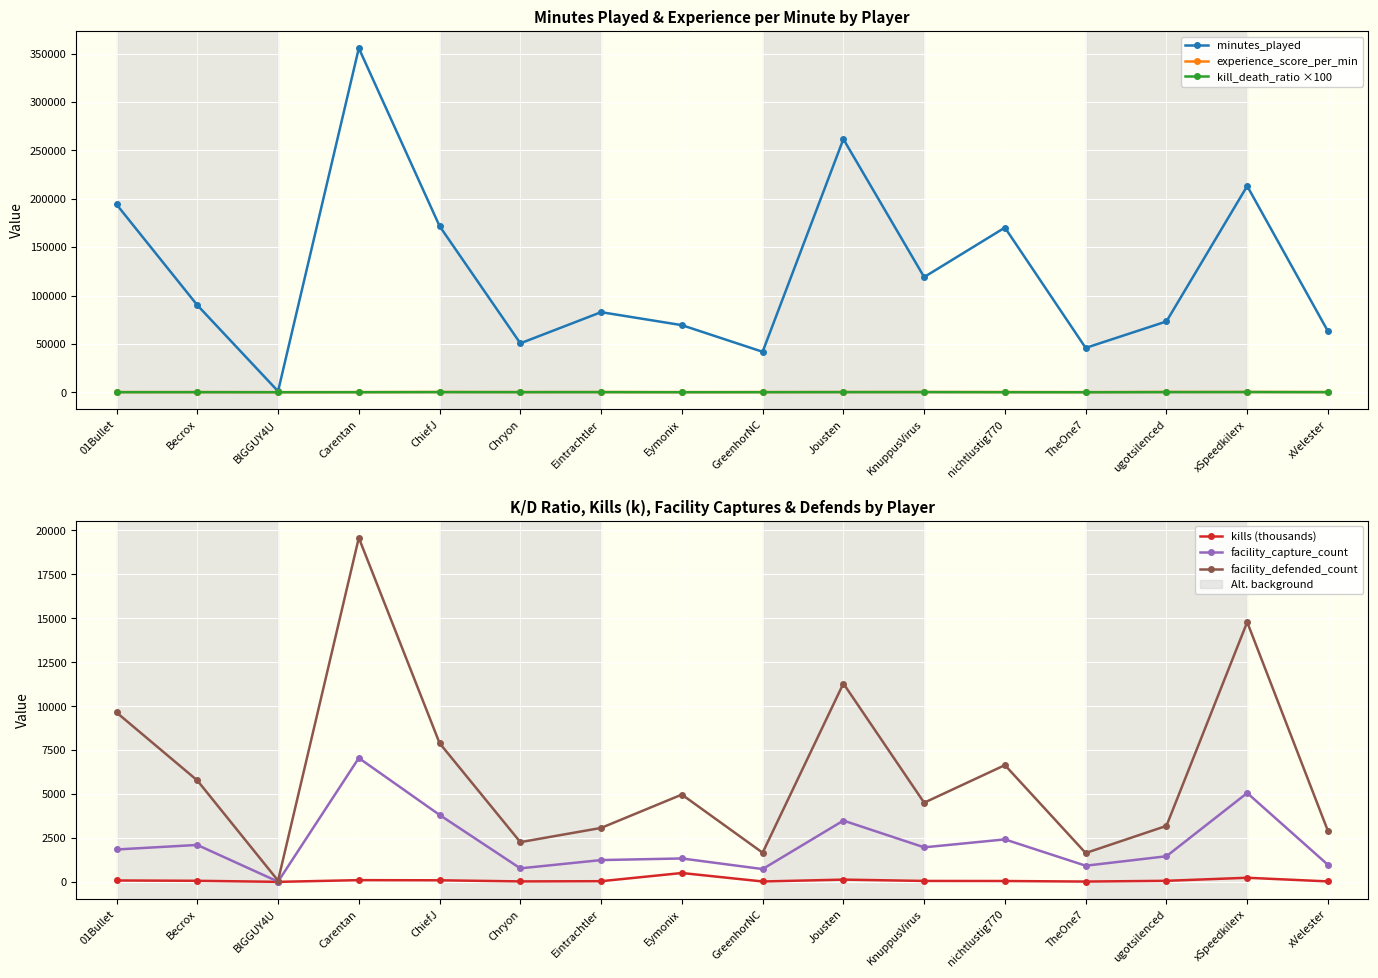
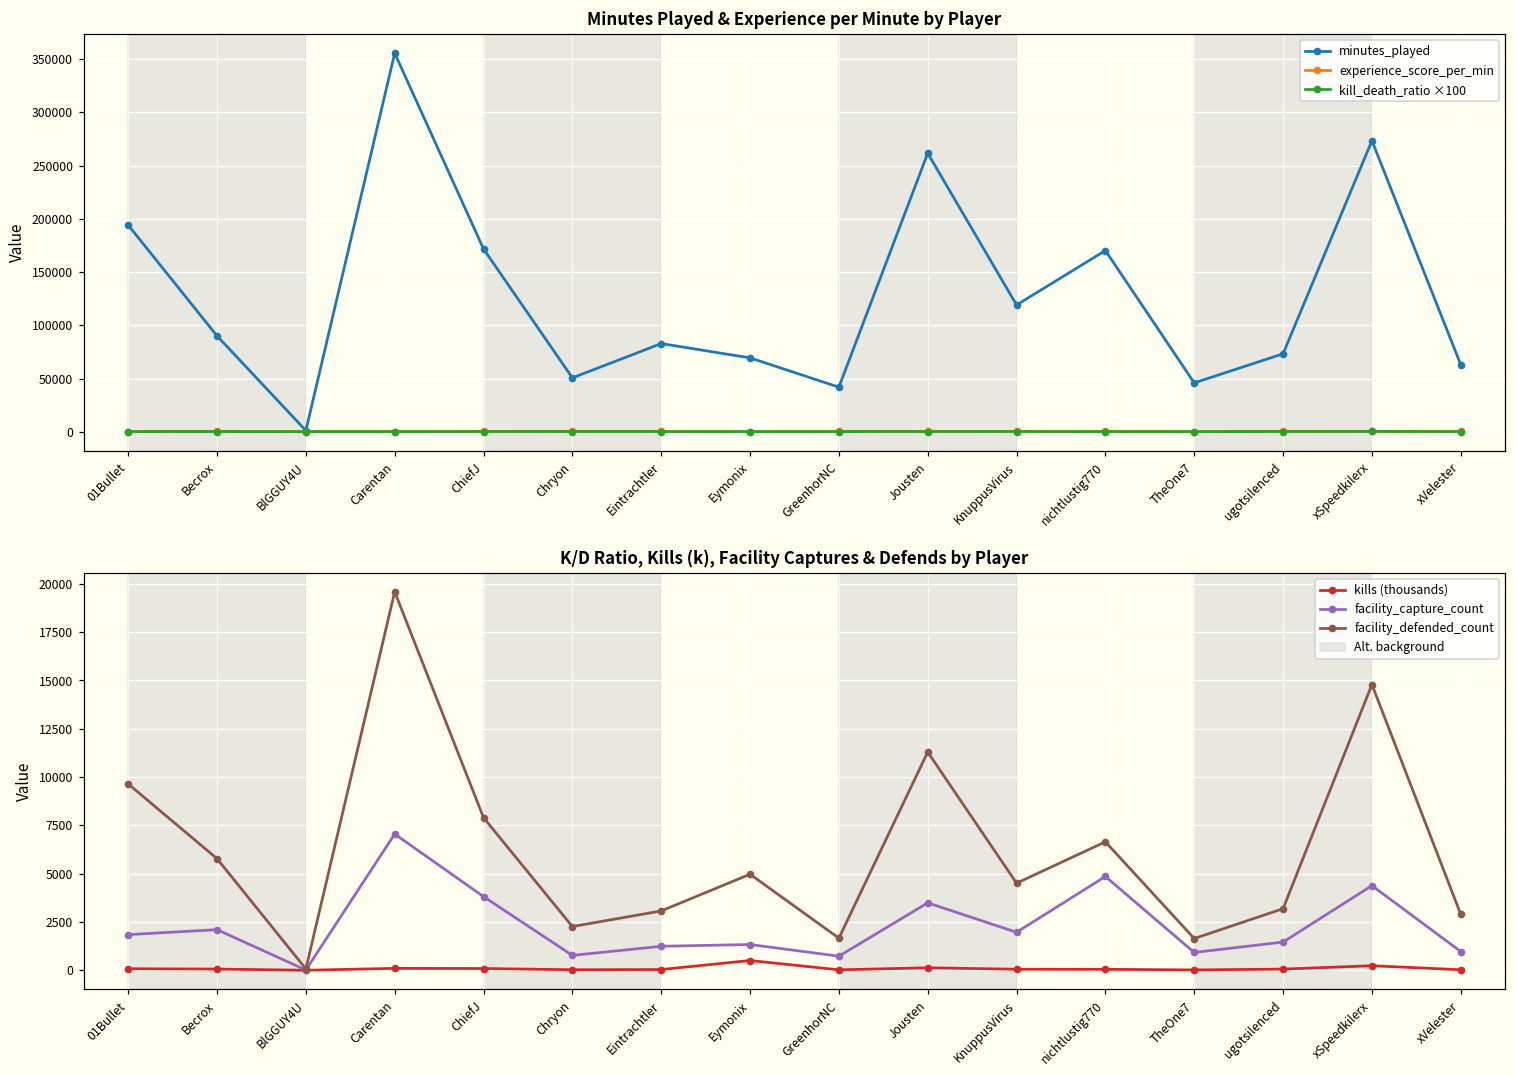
Minutes Played & Experience per Minute by Player, minutes_played, xSpeedkilerx: 210000 -> 270000
K/D Ratio, Kills (k), Facility Captures & Defends by Player, facility_capture_count, nichtlustig770: 2400 -> 4900
K/D Ratio, Kills (k), Facility Captures & Defends by Player, facility_capture_count, xSpeedkilerx: 5100 -> 4400
